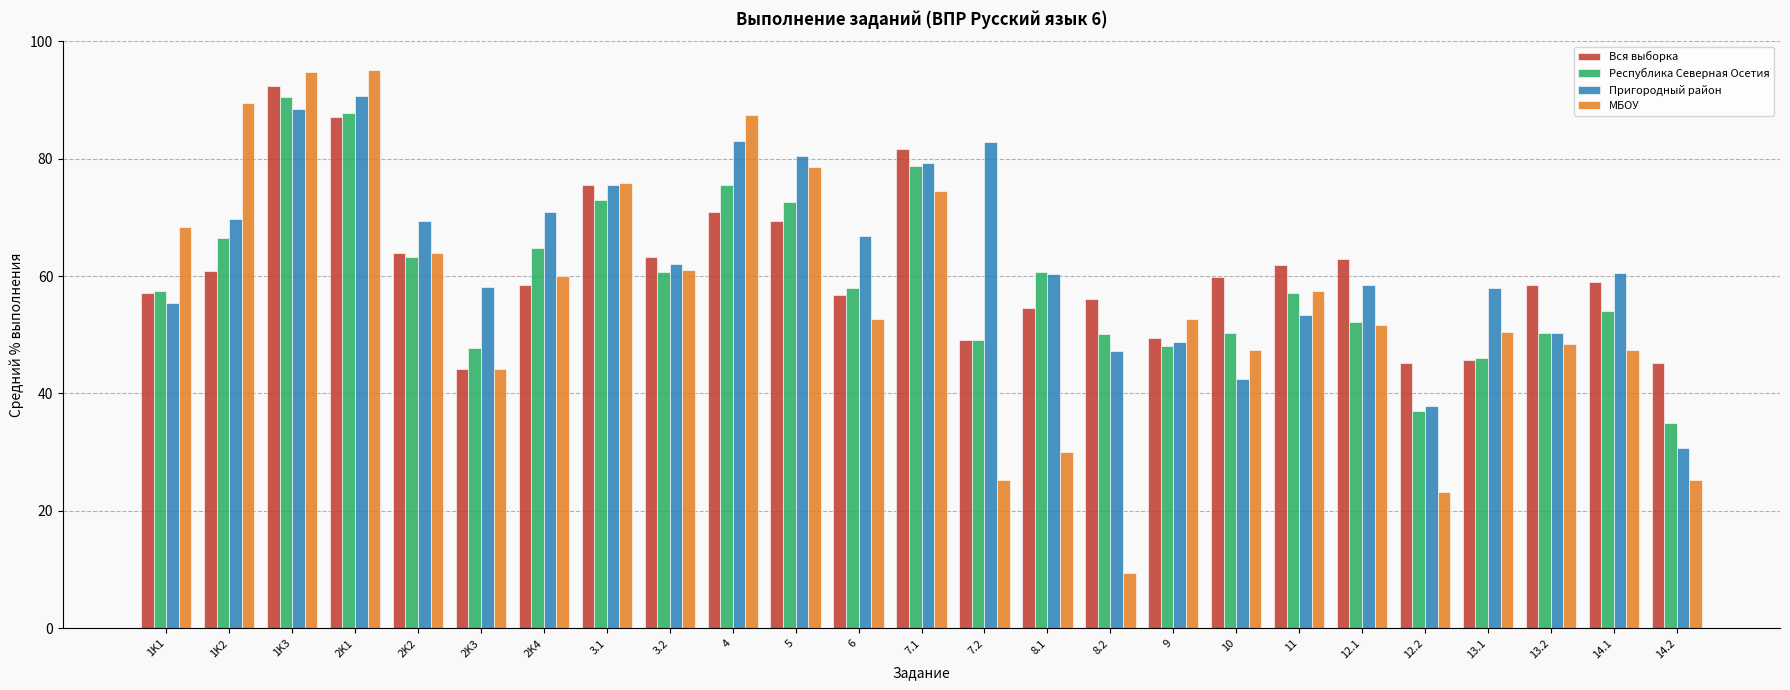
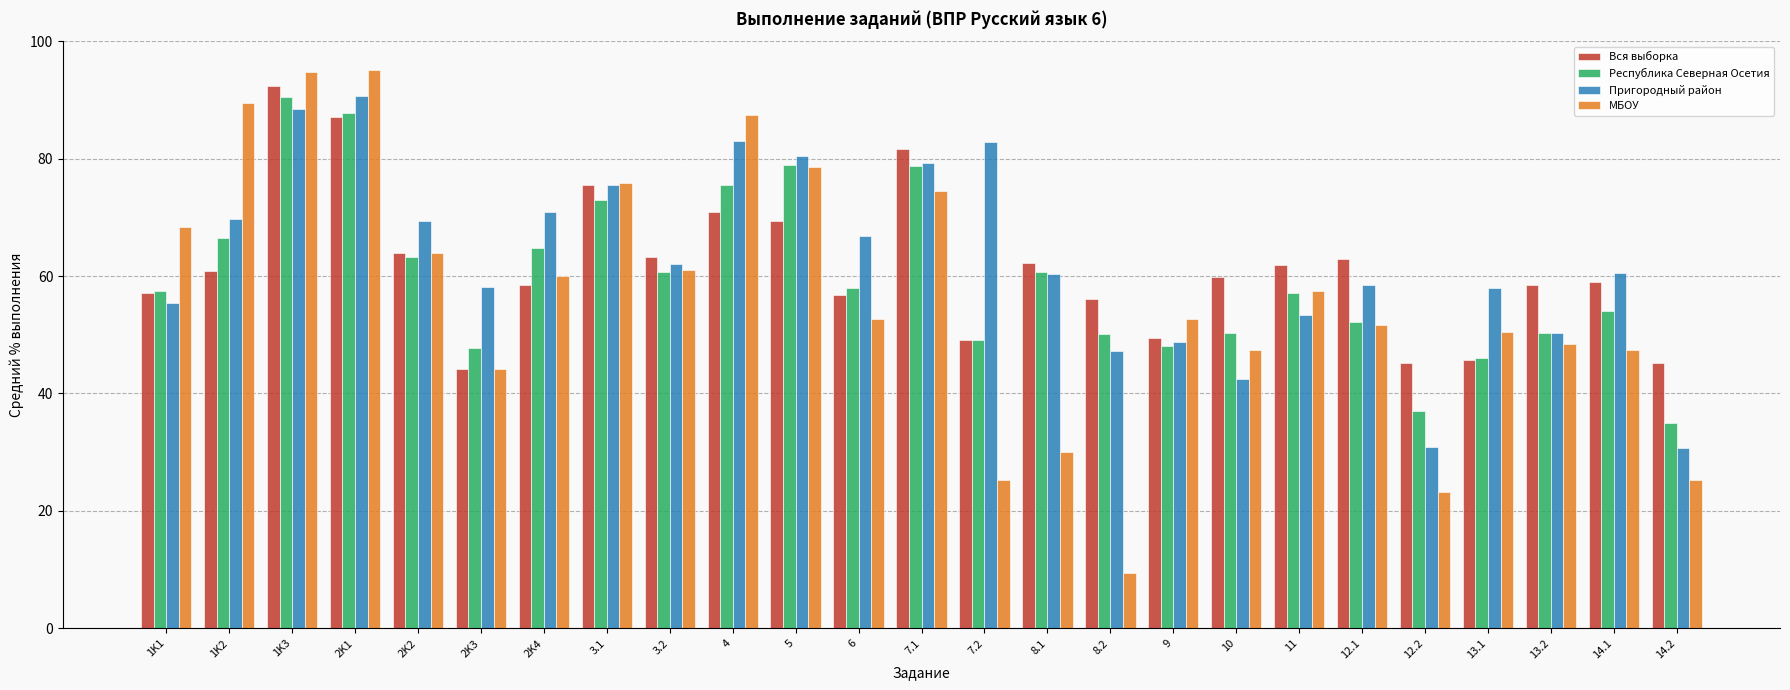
Республика Северная Осетия, 5: 73 -> 79
Вся выборка, 8.1: 55 -> 62
Пригородный район, 12.2: 38 -> 31
